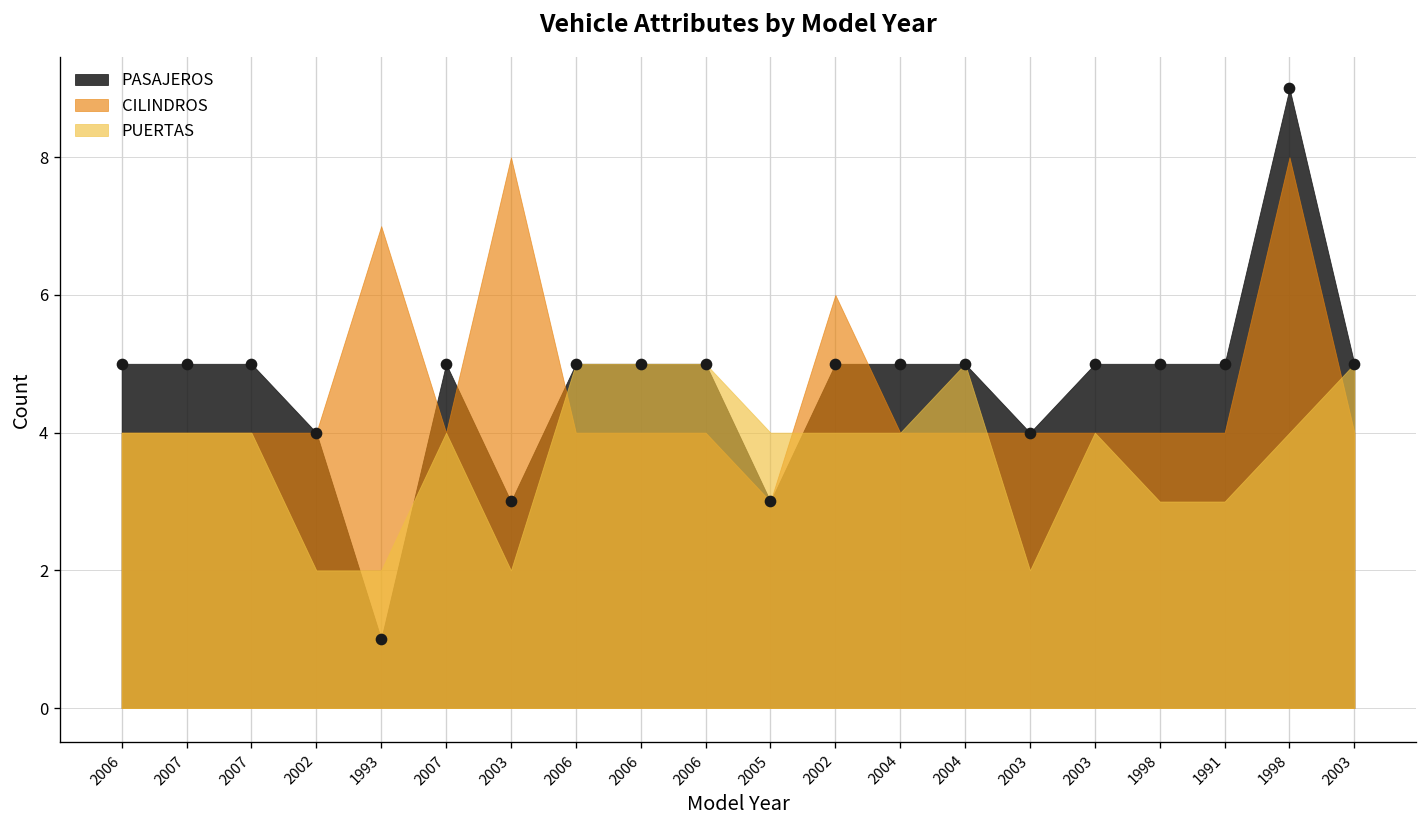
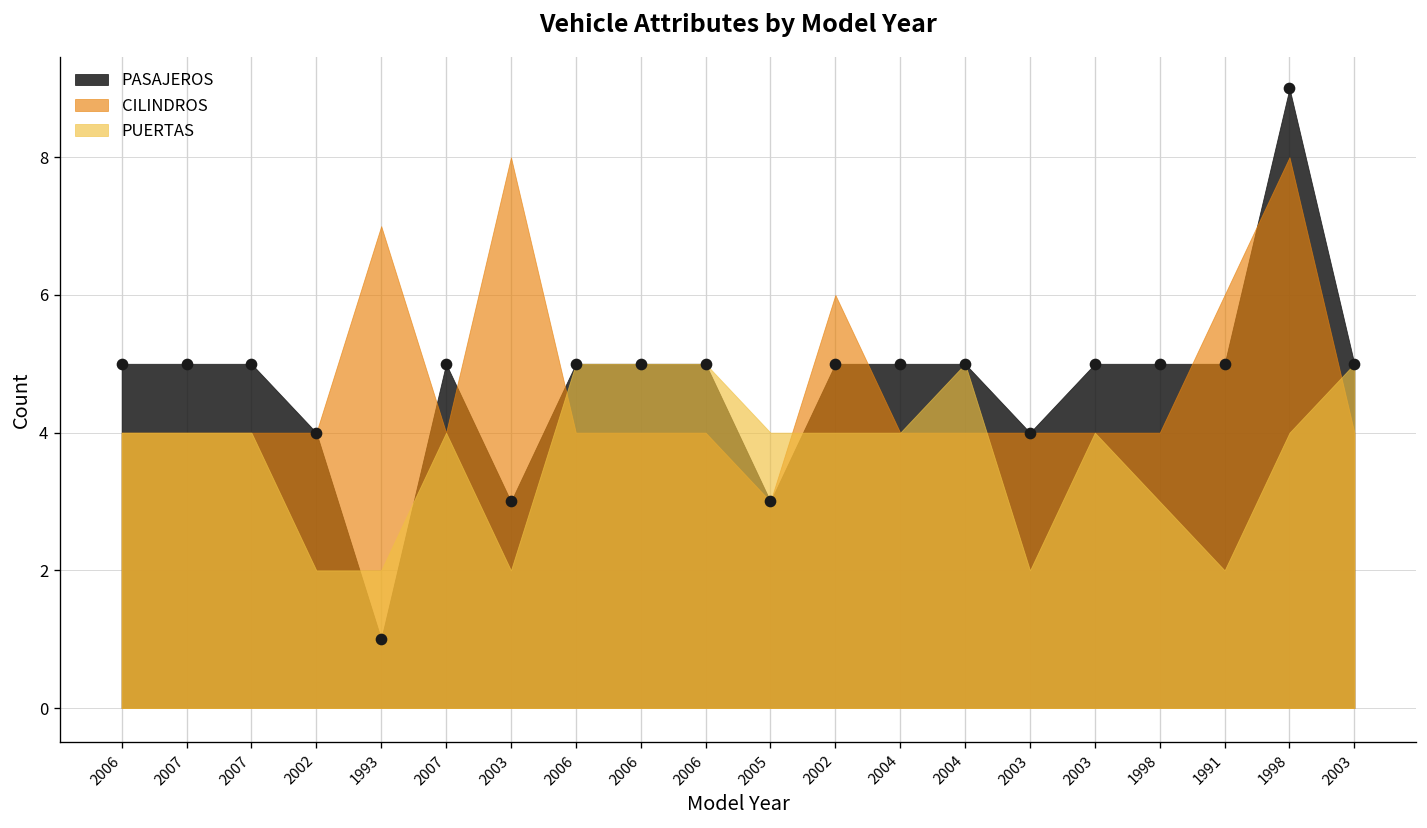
CILINDROS, 1991: 4 -> 6
PUERTAS, 1991: 3 -> 2
